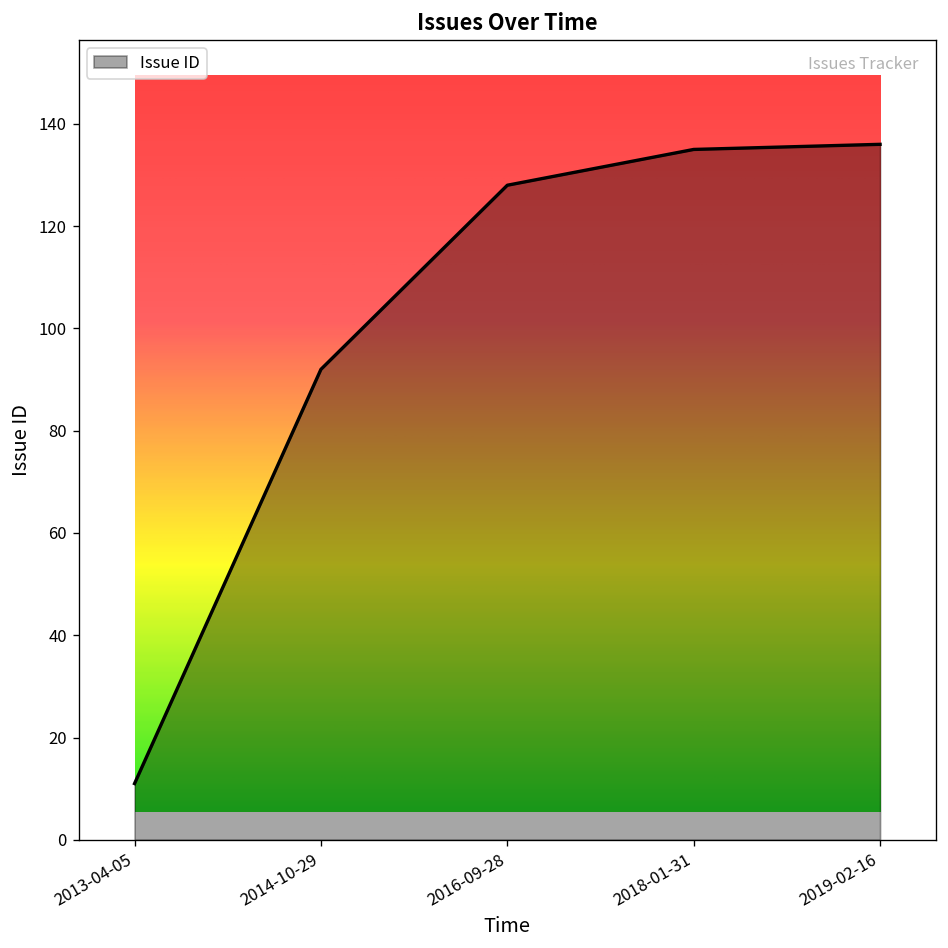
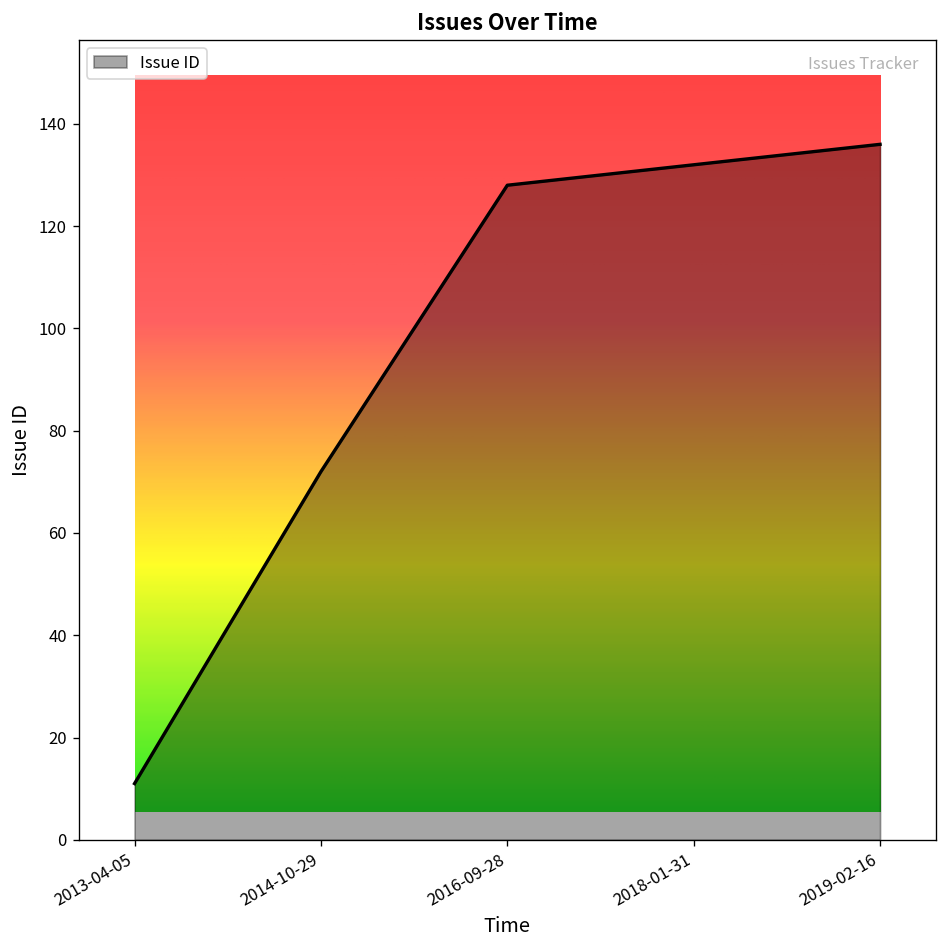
2014-10-29: 92 -> 72
2018-01-31: 135 -> 132
